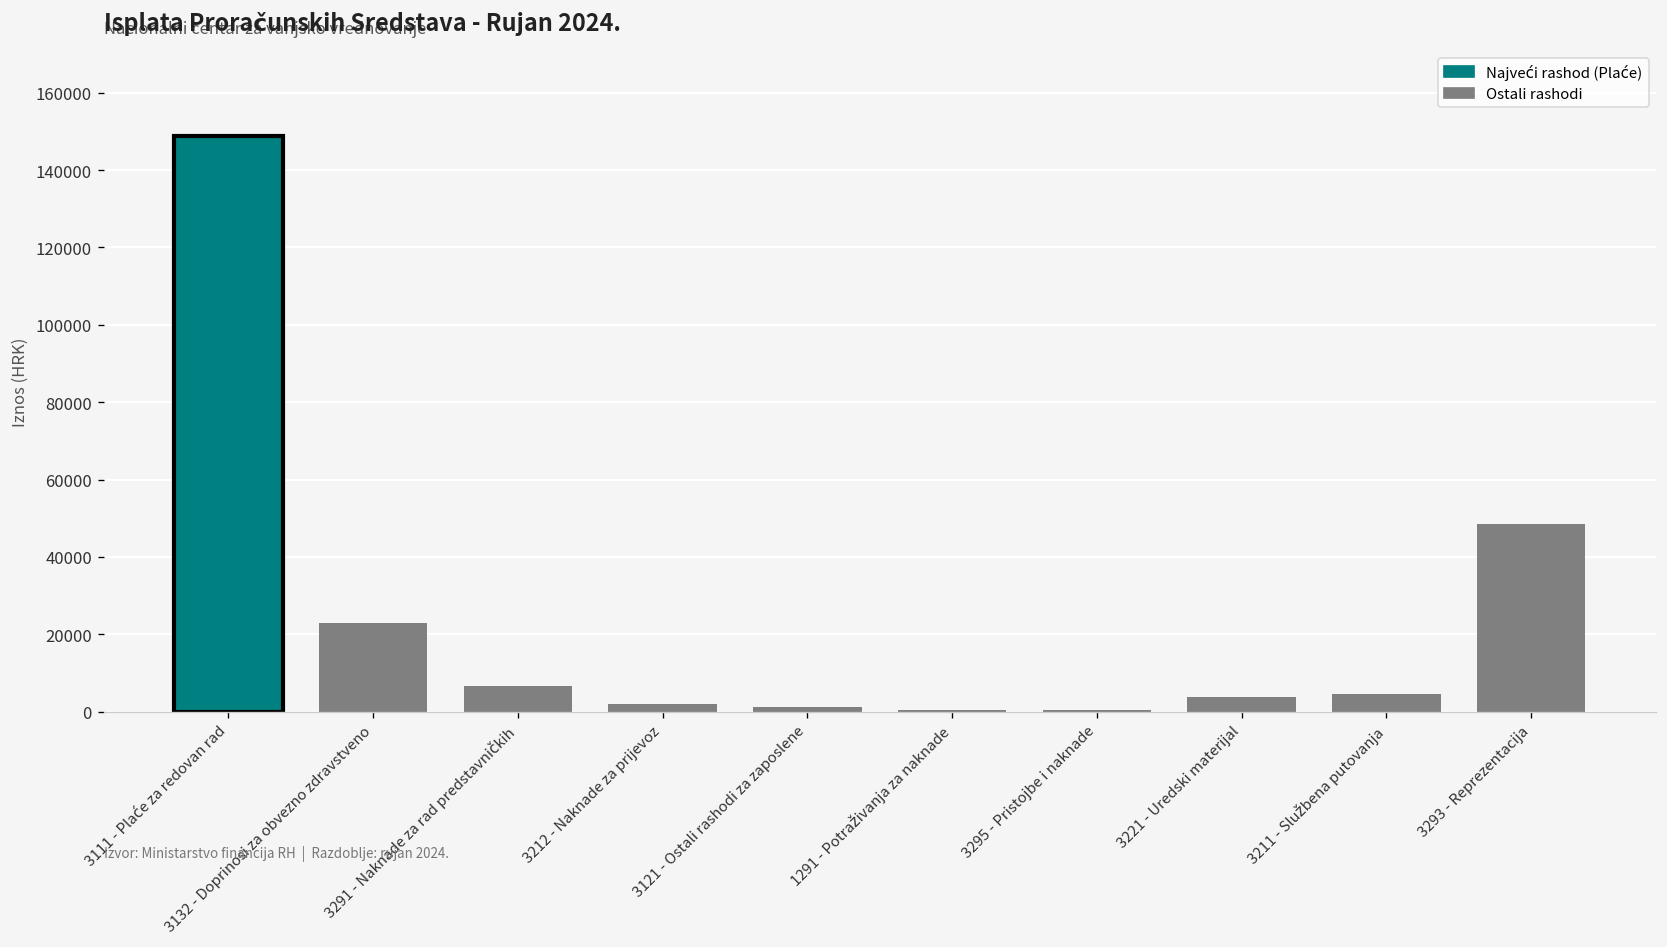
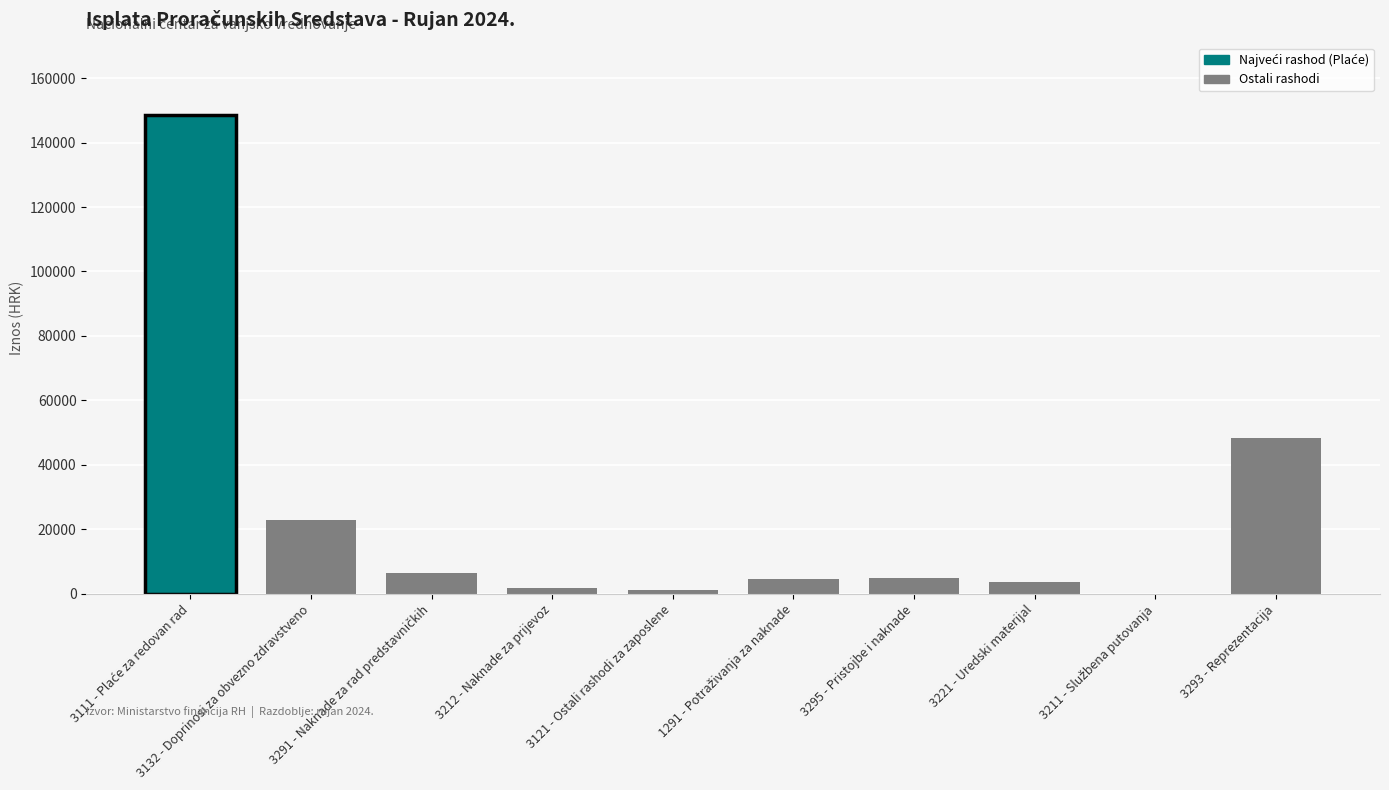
1291 - Potraživanja za naknade: 0 -> 5000
3295 - Pristojbe i naknade: 0 -> 5000
3211 - Službena putovanja: 5000 -> 0
